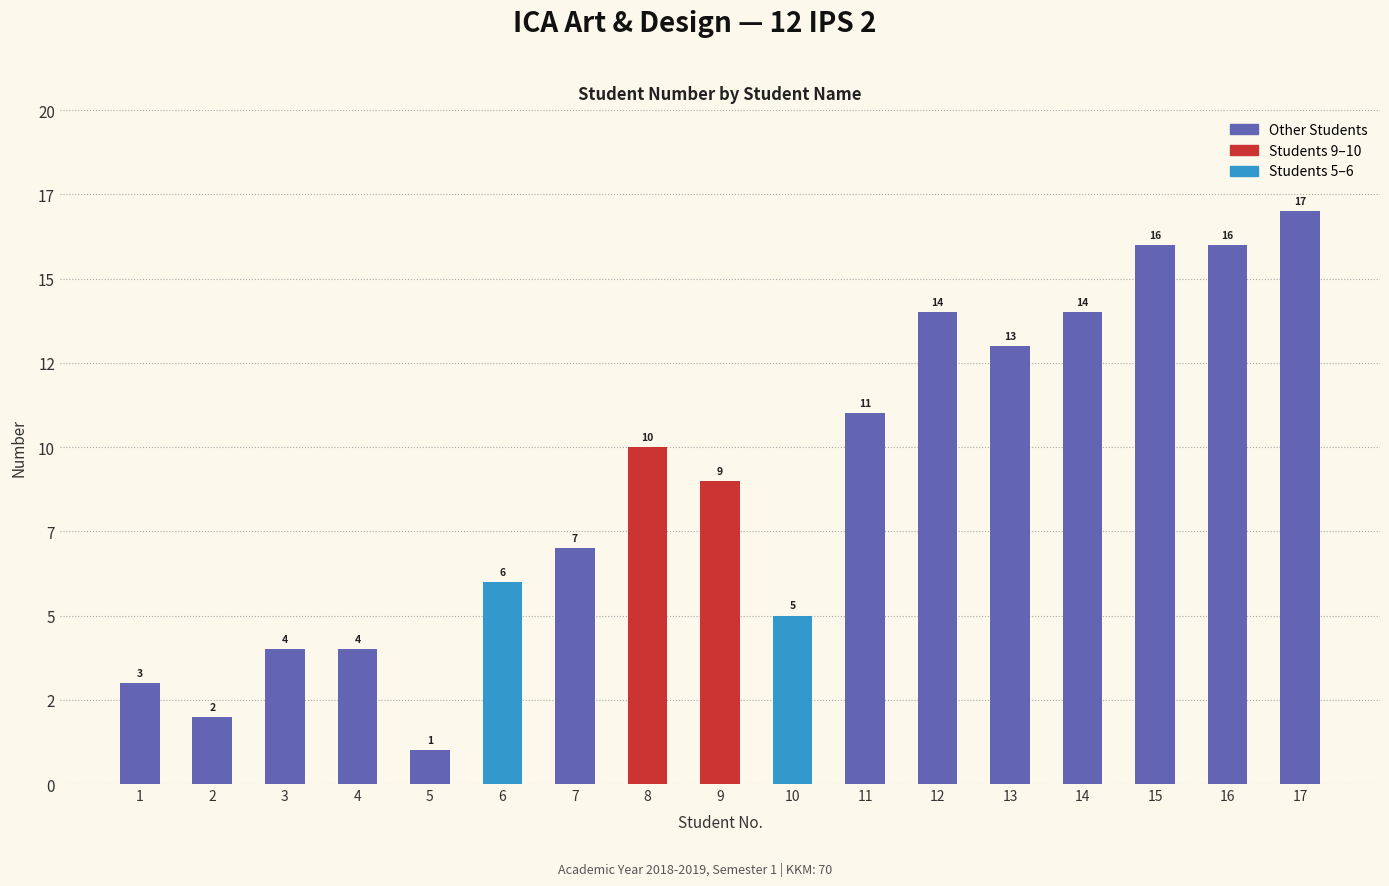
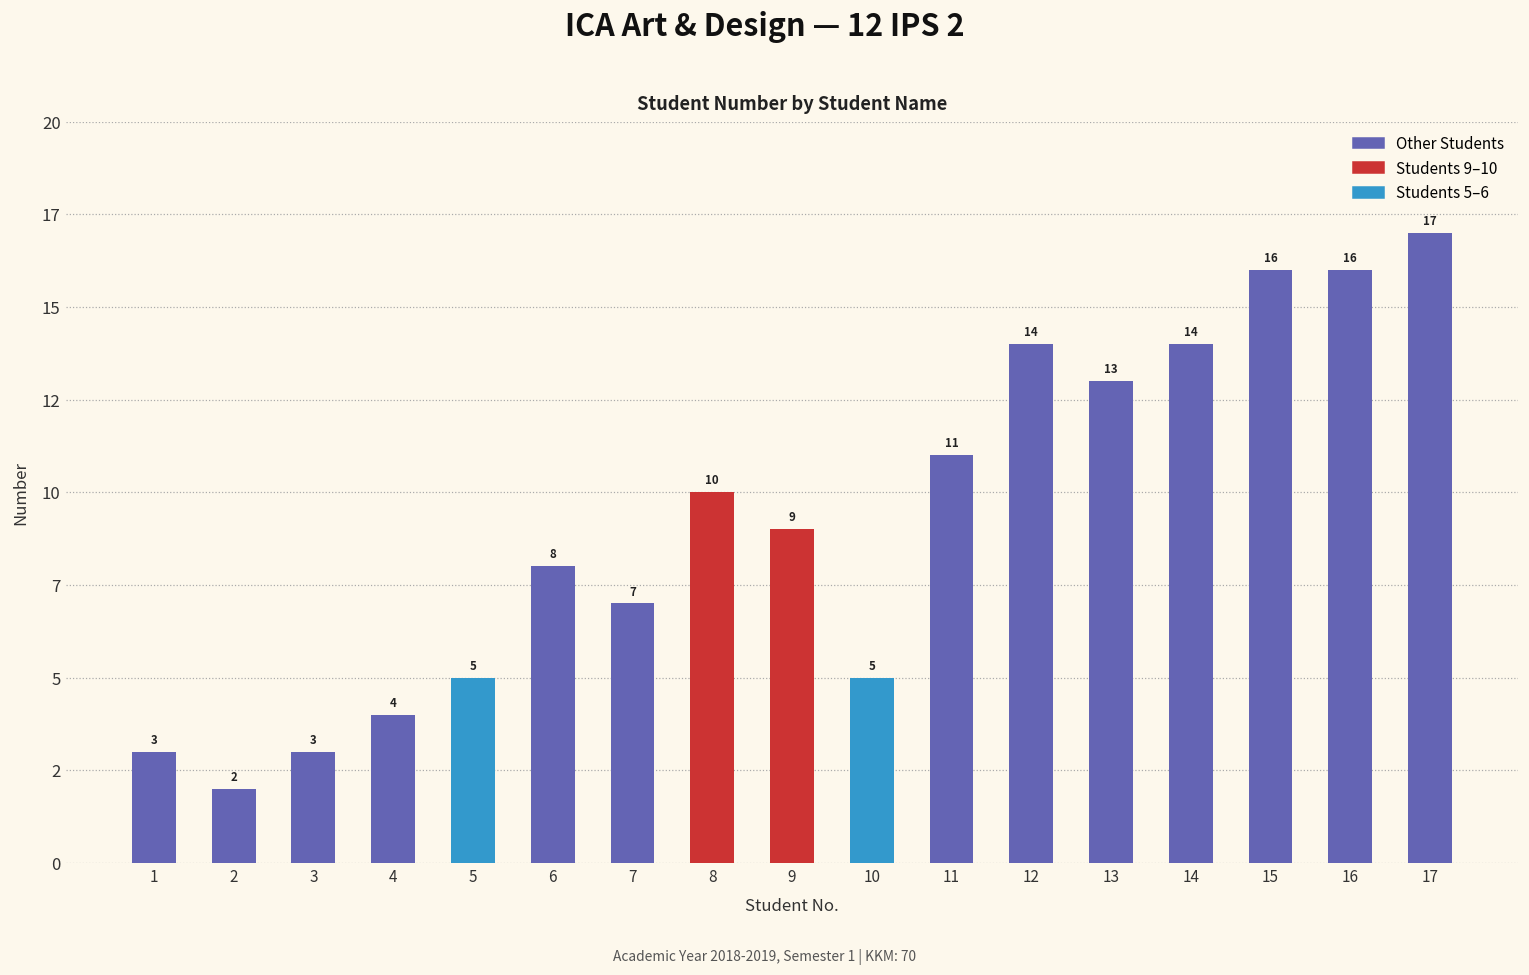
3: 4 -> 3
5: 1 -> 5
6: 6 -> 8
